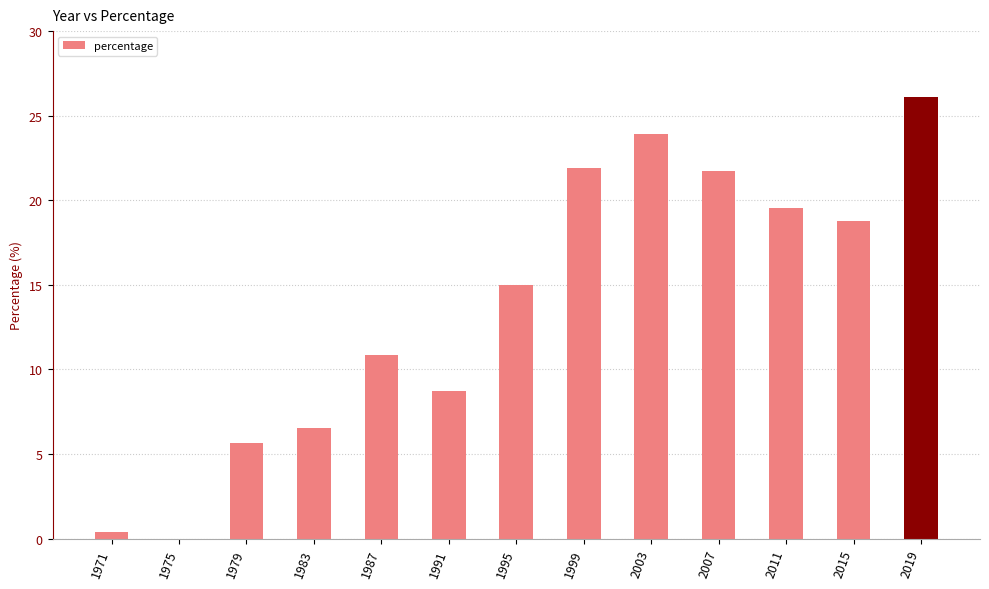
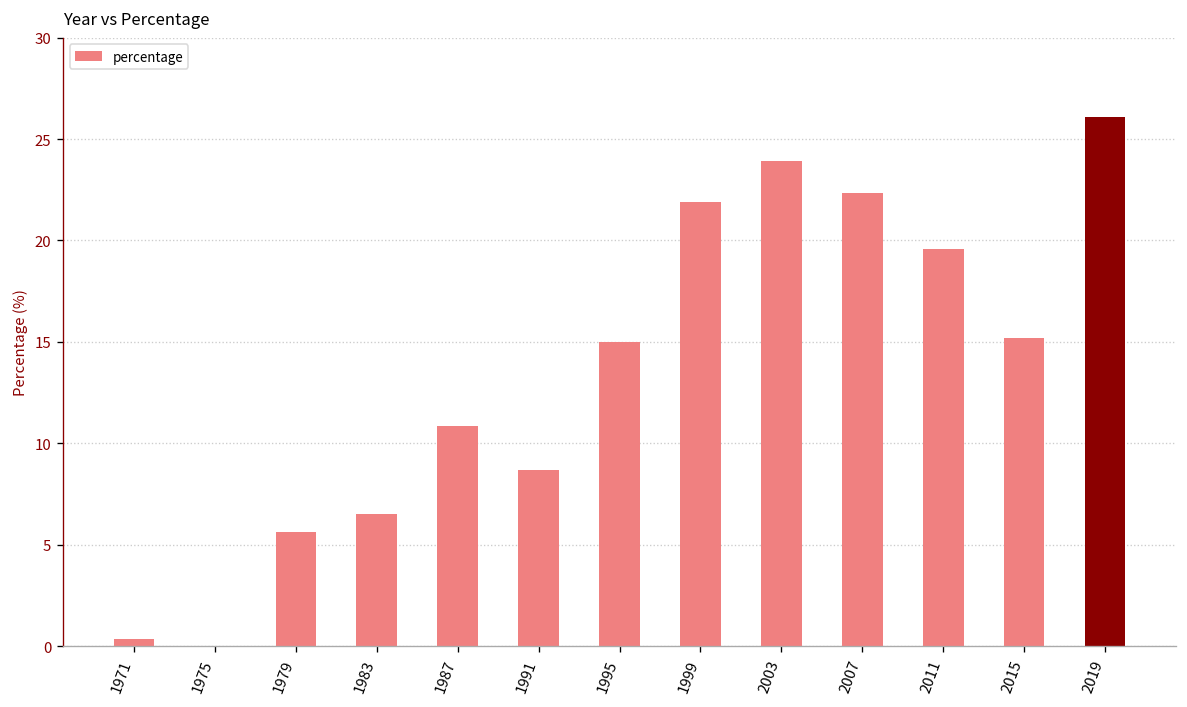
2007: 21.7 -> 22.3
2015: 18.8 -> 15.2
